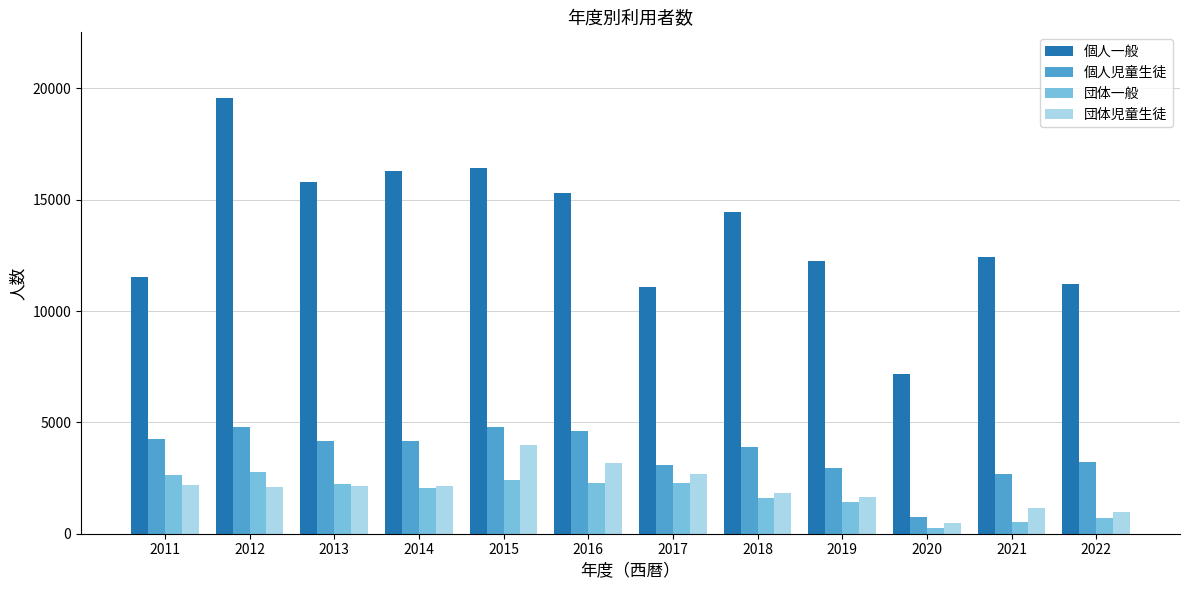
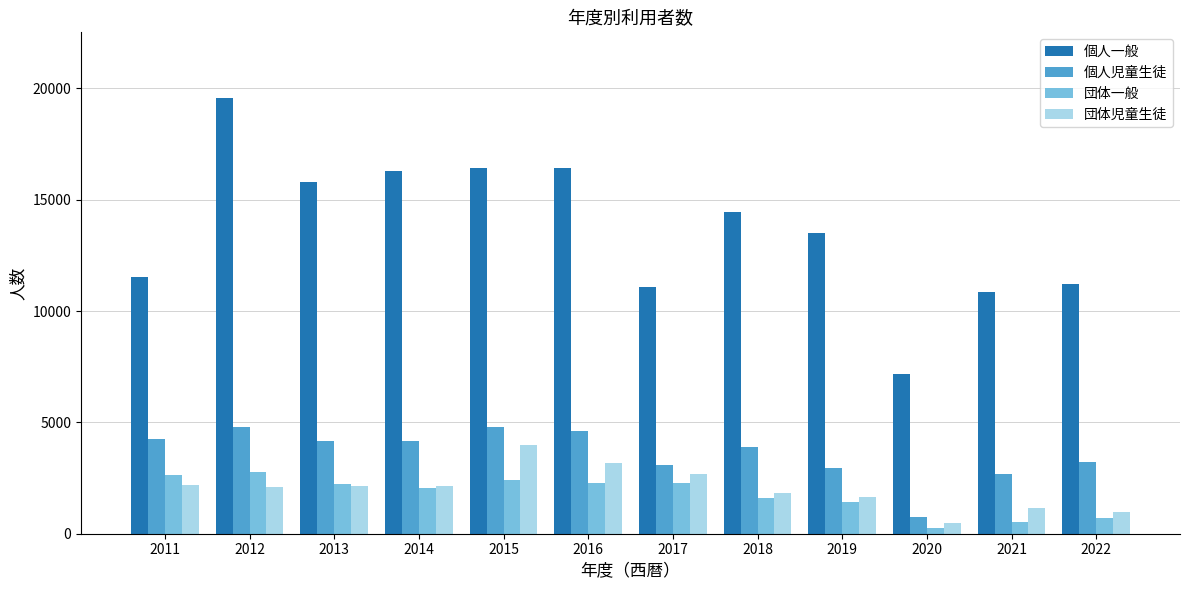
個人一般, 2016: 15300 -> 16400
個人一般, 2019: 12300 -> 13500
個人一般, 2021: 12400 -> 10900
